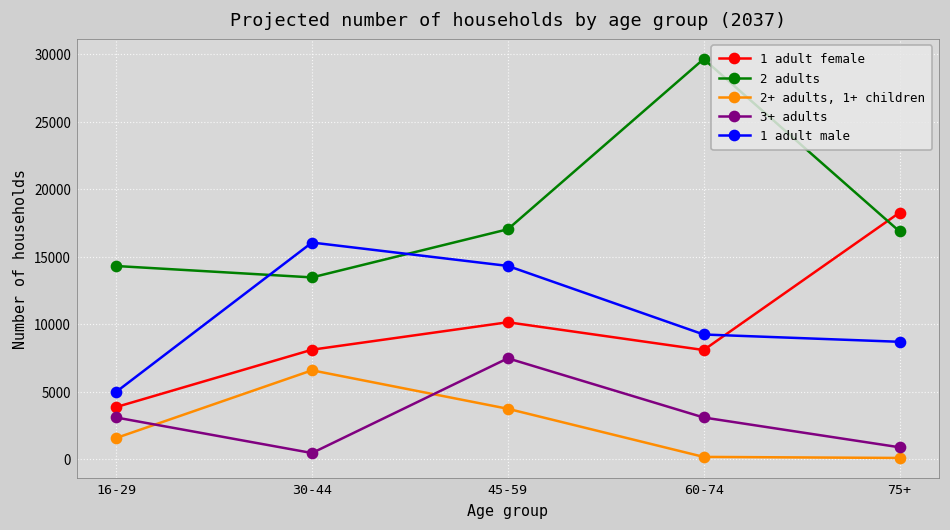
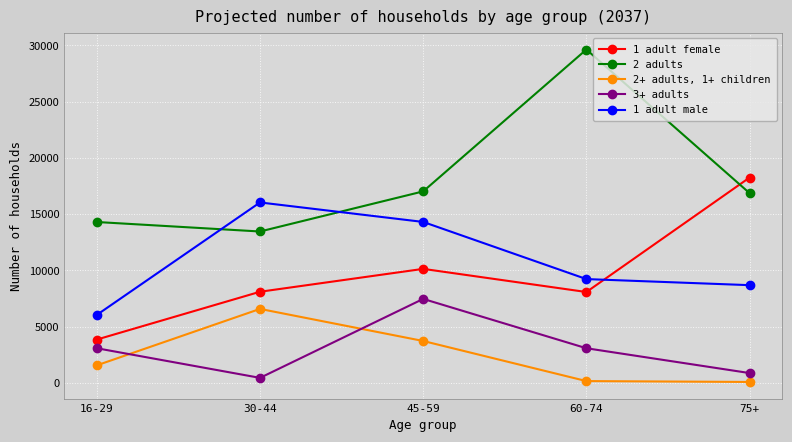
1 adult male, 16-29: 5000 -> 6000
